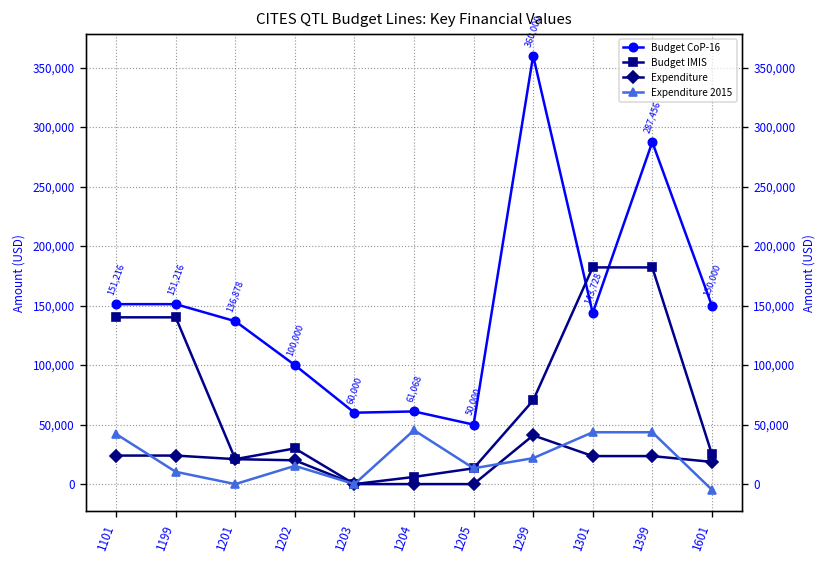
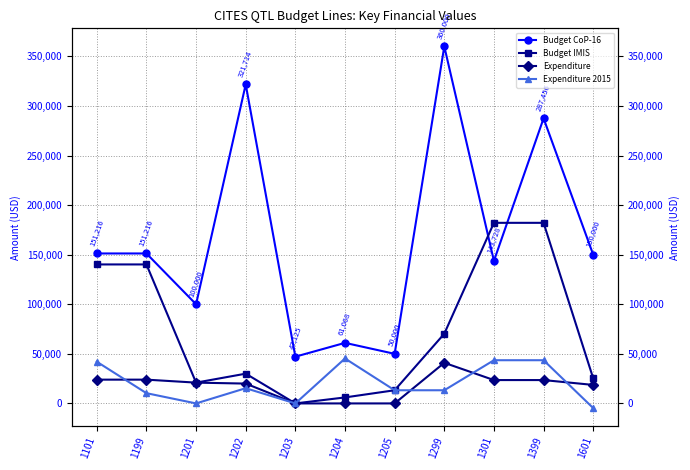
Budget CoP-16, 1201: 136,878 -> 100,000
Budget CoP-16, 1202: 100,000 -> 321,714
Budget CoP-16, 1203: 60,000 -> 47,125
Expenditure 2015, 1299: 20,000 -> 10,000
